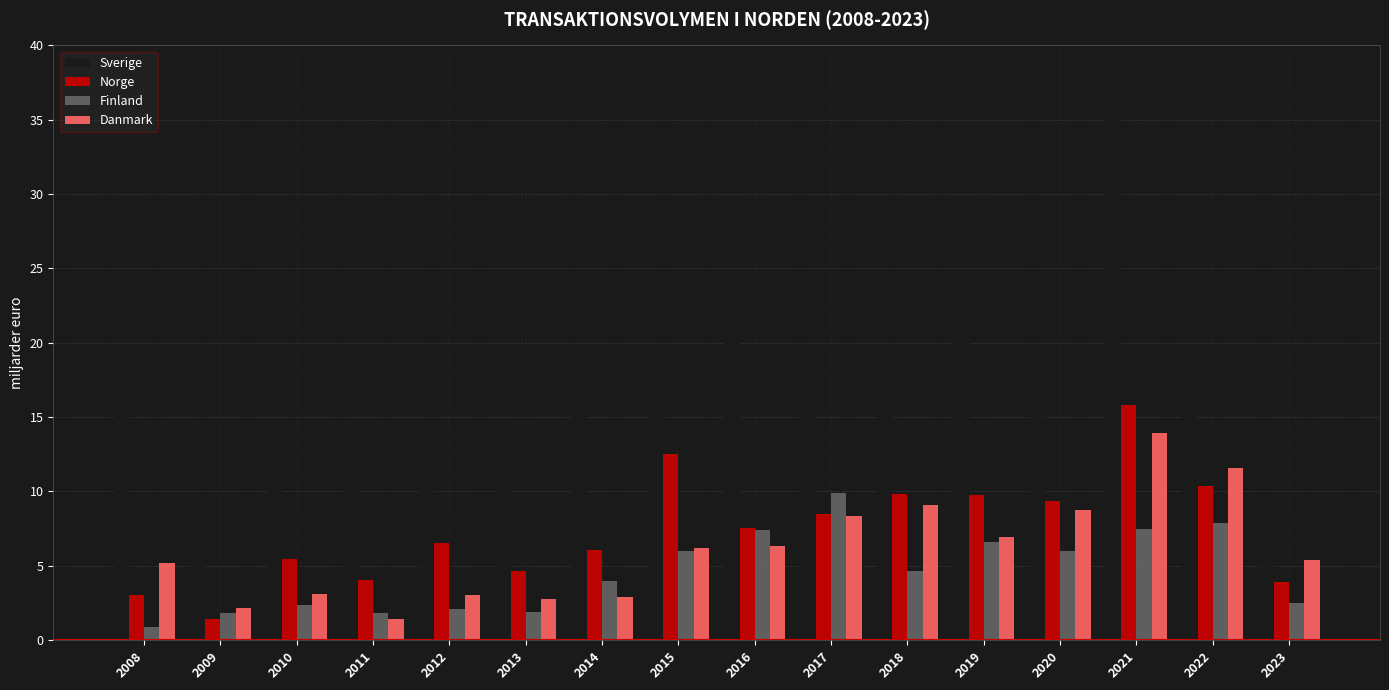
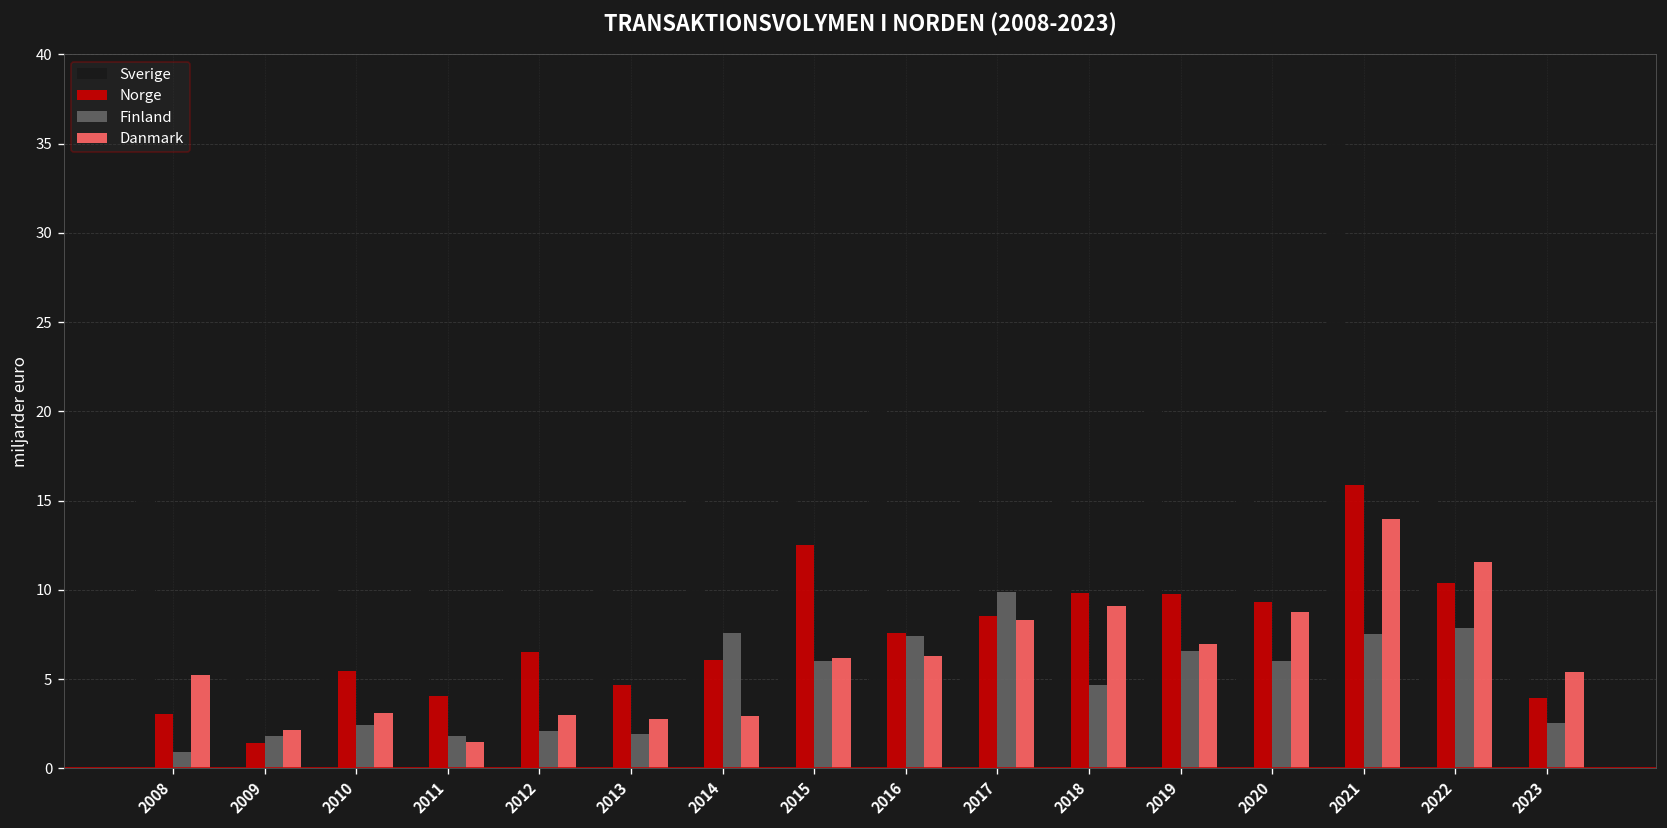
Finland, 2014: 4.0 -> 7.6
